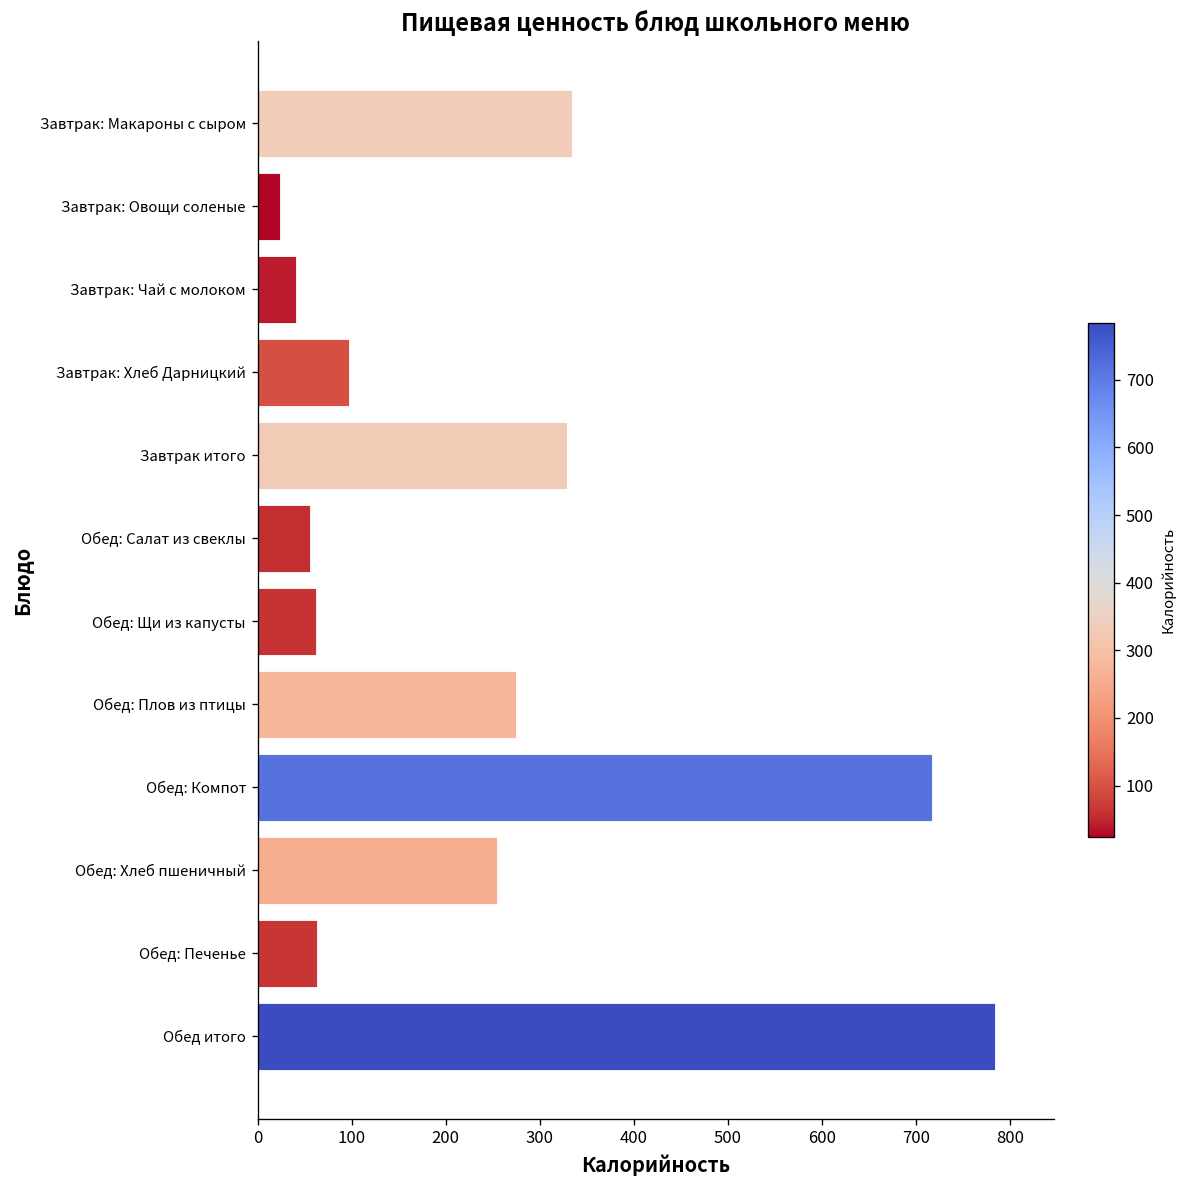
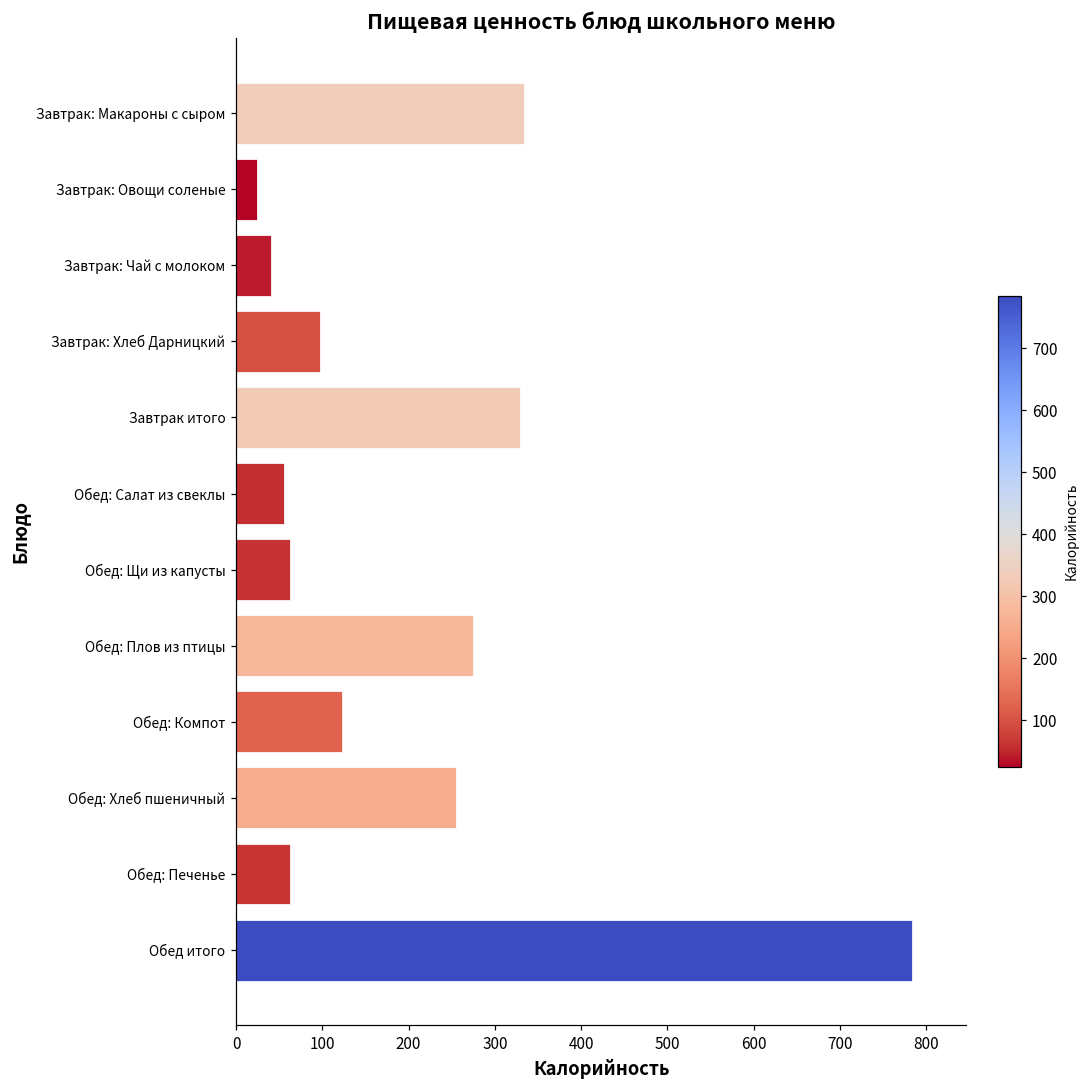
Обед: Компот: 720 -> 120
